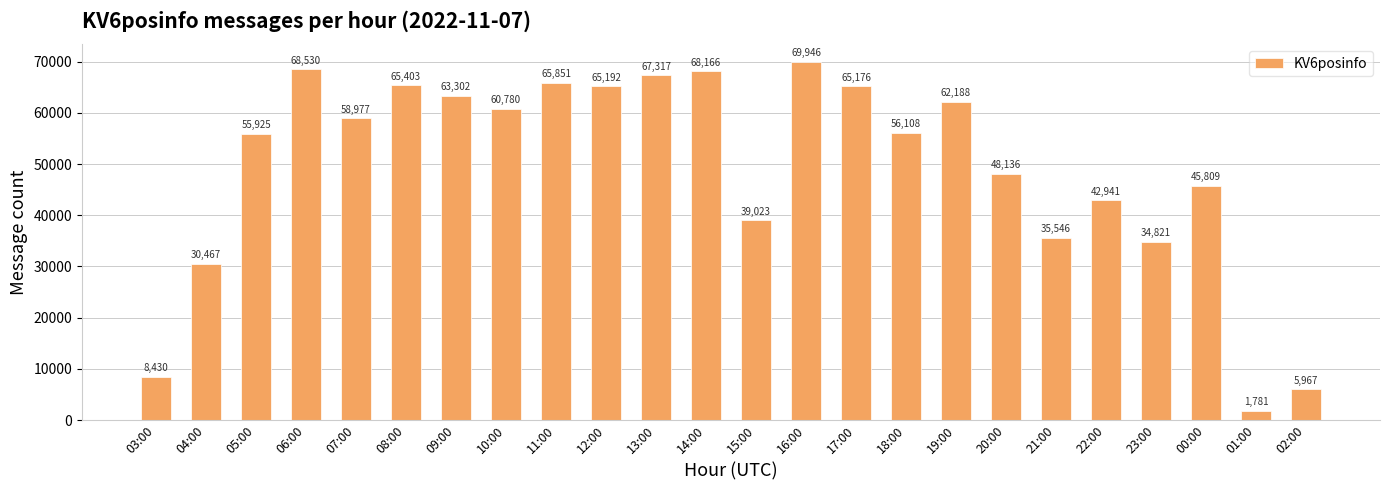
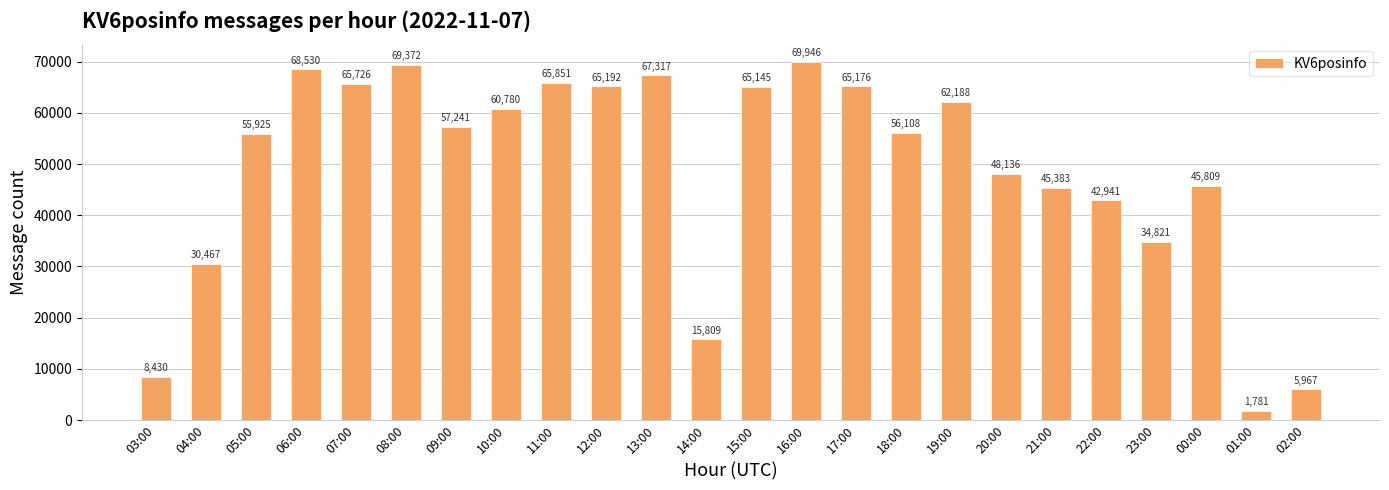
07:00: 58,977 -> 65,726
08:00: 65,403 -> 69,372
09:00: 63,302 -> 57,241
14:00: 68,166 -> 15,809
15:00: 39,023 -> 65,145
21:00: 35,546 -> 45,383
